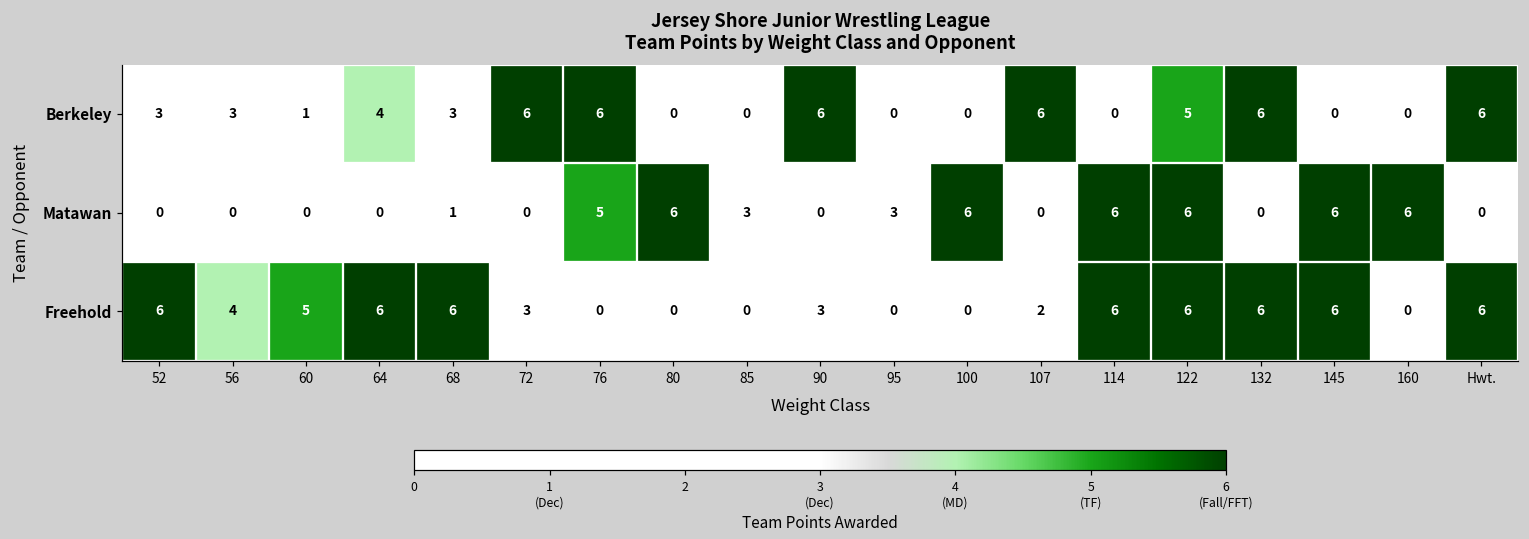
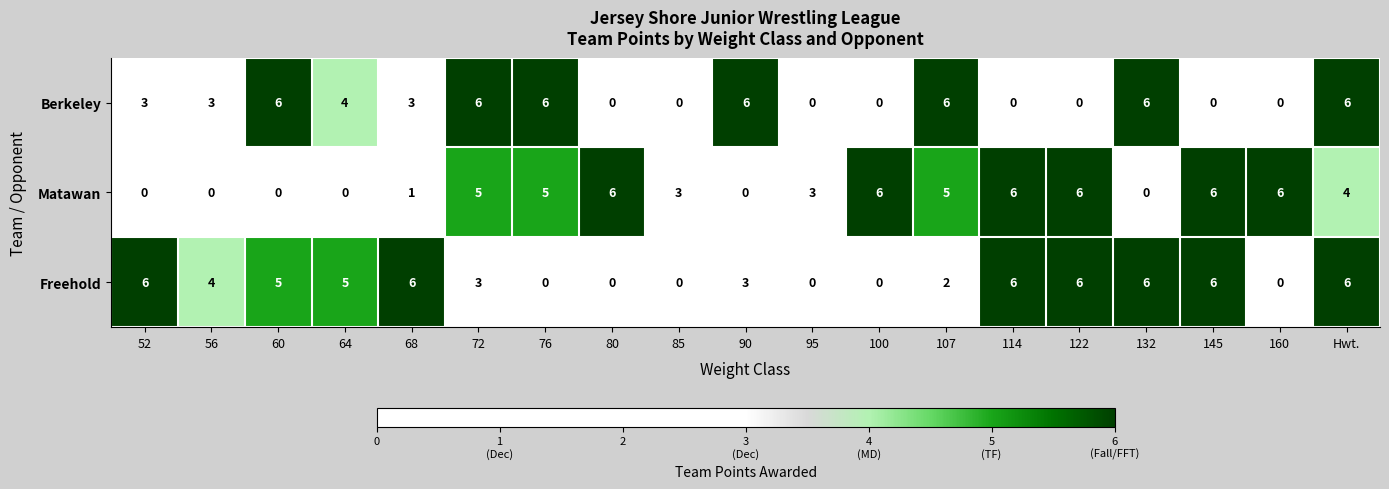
Berkeley, 60: 1 -> 6
Berkeley, 122: 5 -> 0
Matawan, 72: 0 -> 5
Matawan, 107: 0 -> 5
Matawan, Hwt.: 0 -> 4
Freehold, 64: 6 -> 5
